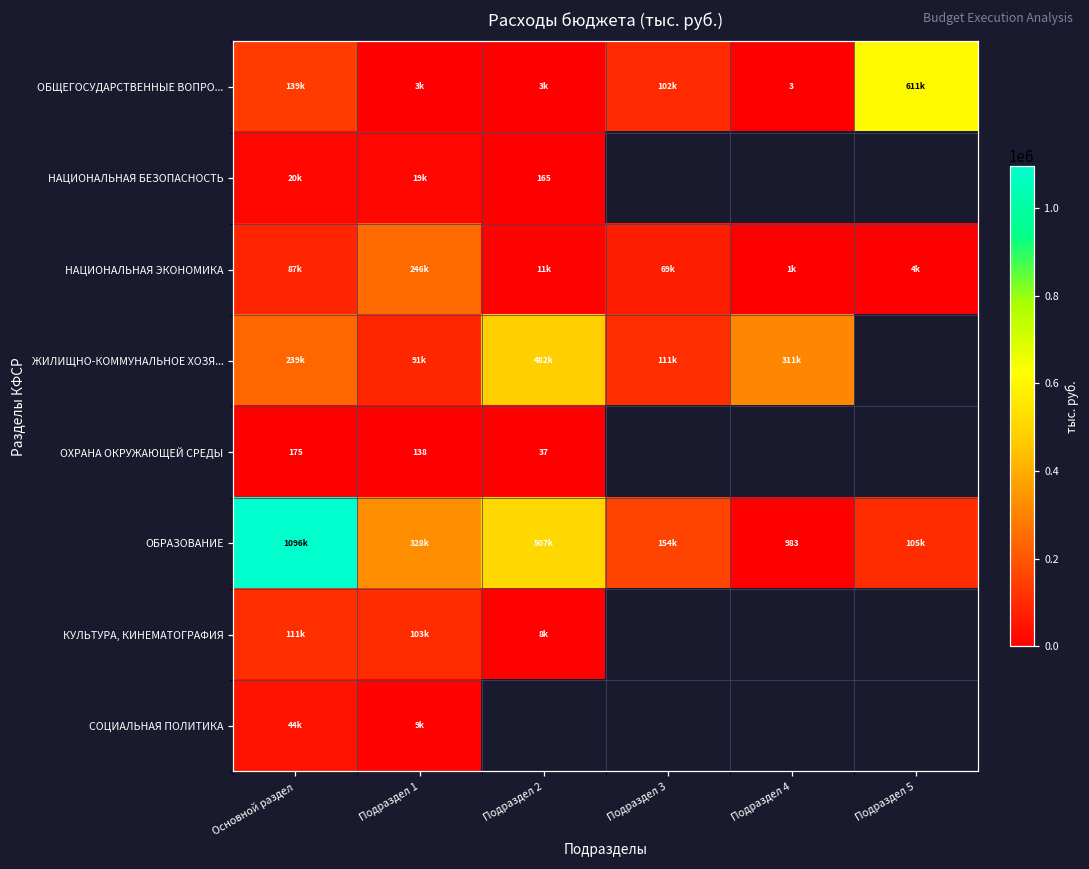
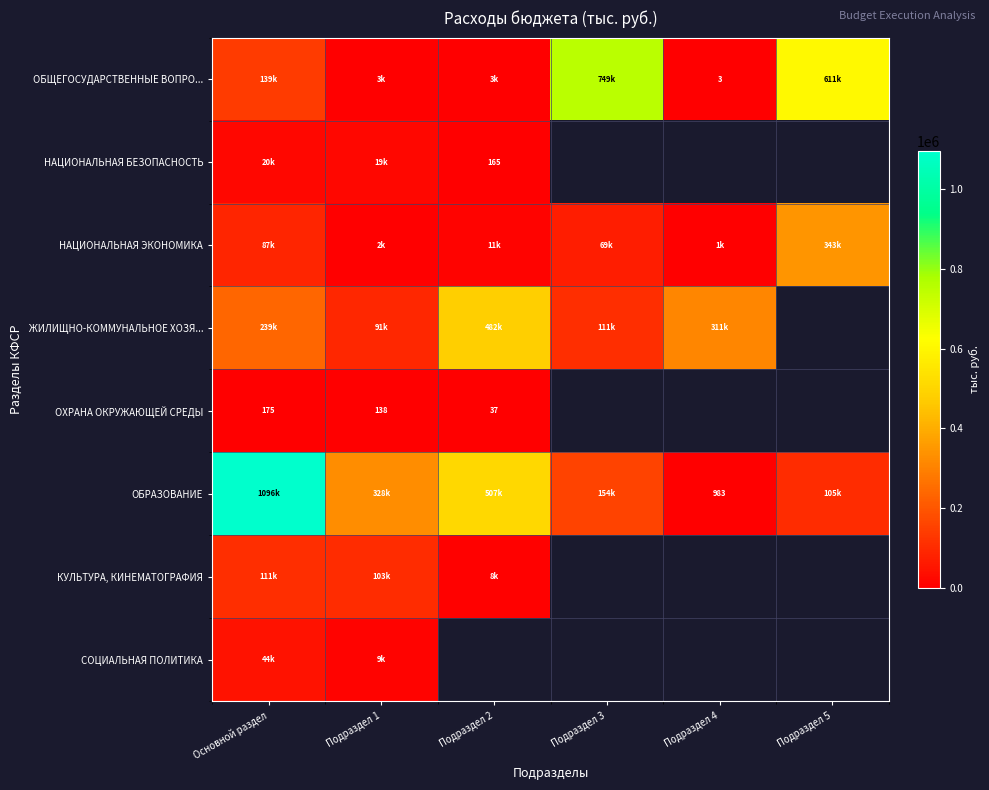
ОБЩЕГОСУДАРСТВЕННЫЕ ВОПРО..., Подраздел 3: 102k -> 749k
НАЦИОНАЛЬНАЯ ЭКОНОМИКА, Подраздел 1: 246k -> 2k
НАЦИОНАЛЬНАЯ ЭКОНОМИКА, Подраздел 5: 4k -> 343k
